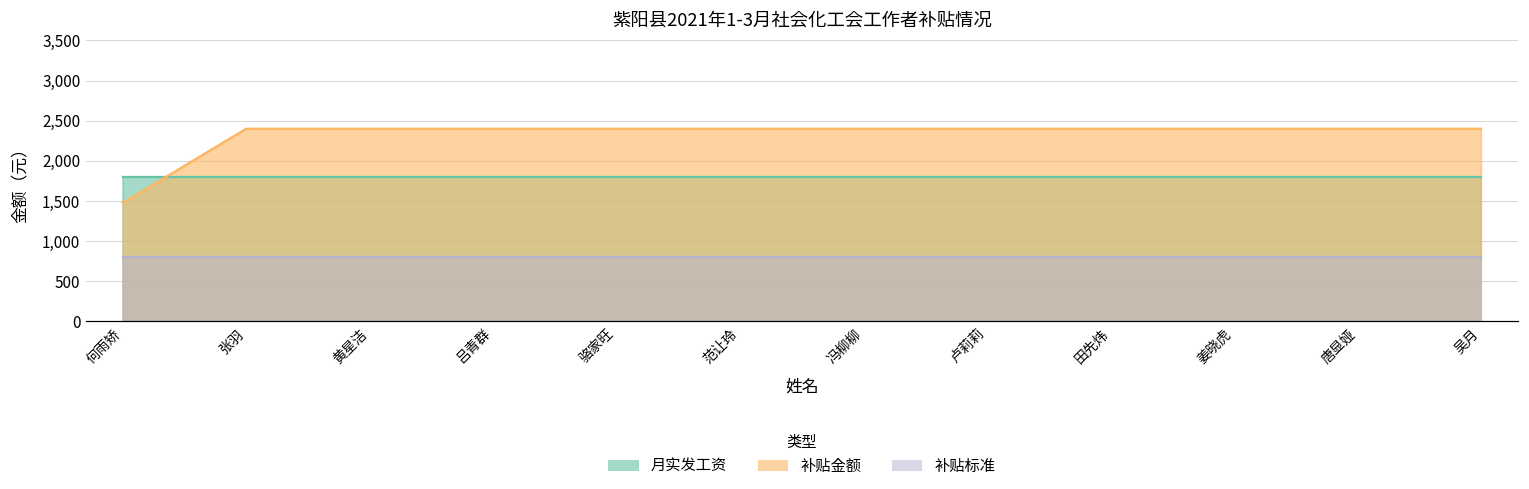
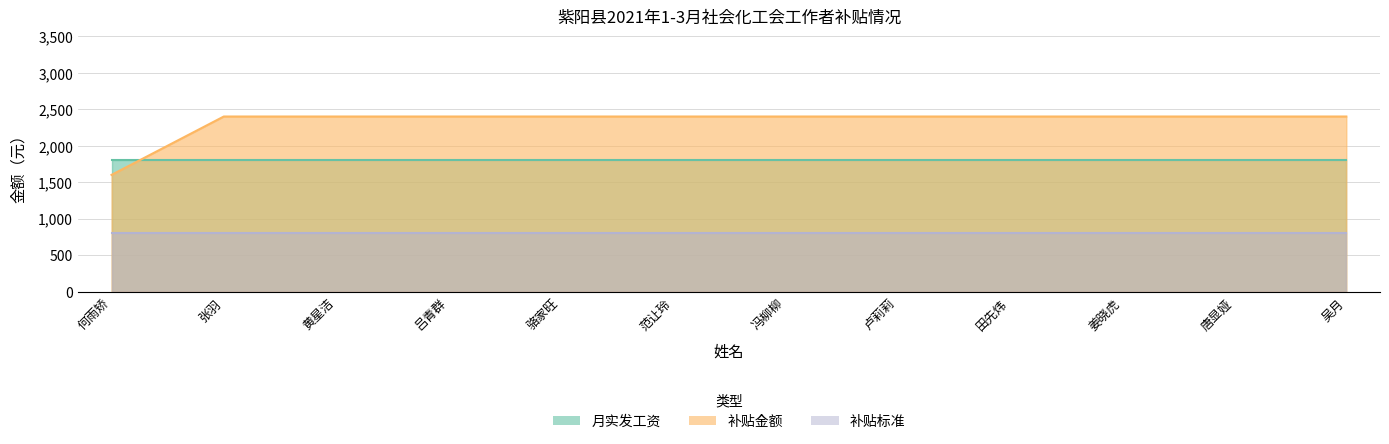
补贴金额, 何雨矫: 1,500 -> 1,600
